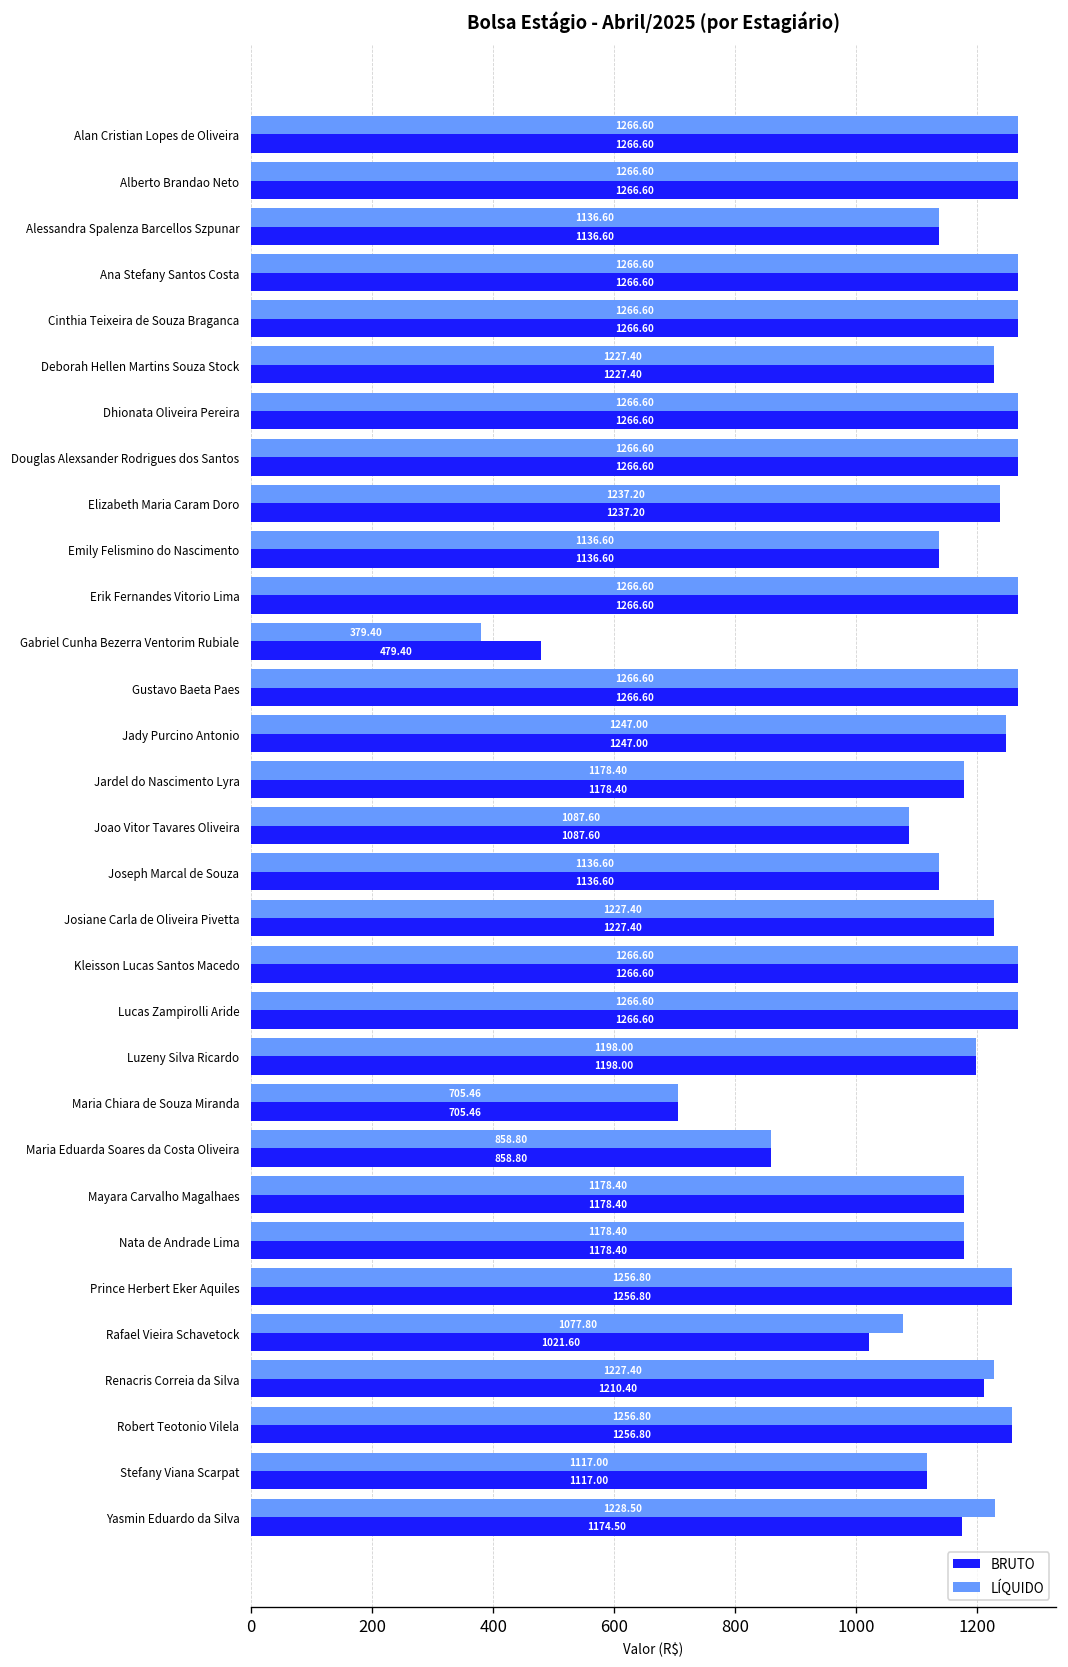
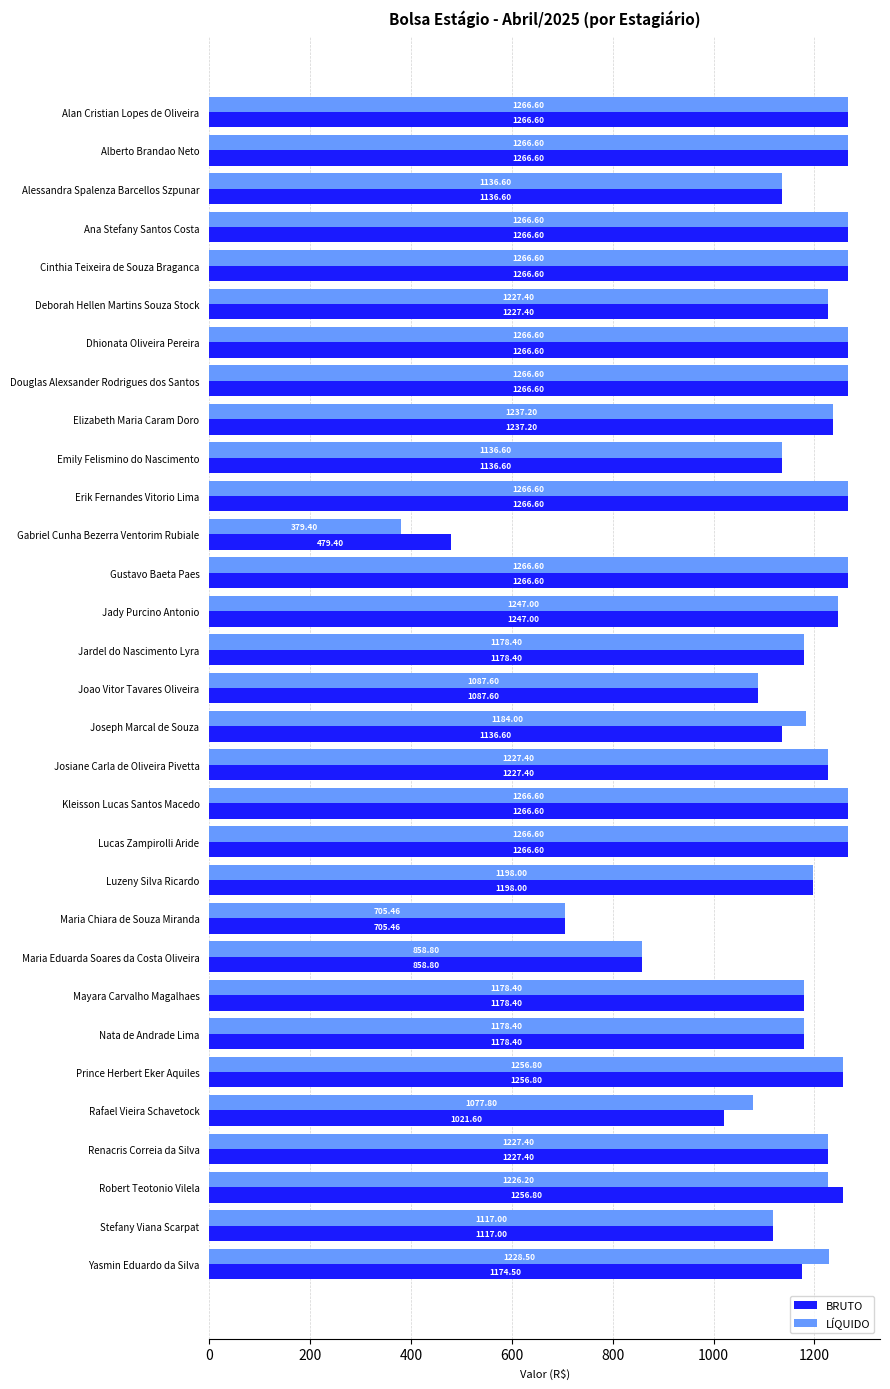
LÍQUIDO, Joseph Marcal de Souza: 1136.60 -> 1184.00
BRUTO, Renacris Correia da Silva: 1210.40 -> 1227.40
LÍQUIDO, Robert Teotonio Vilela: 1256.80 -> 1226.20
